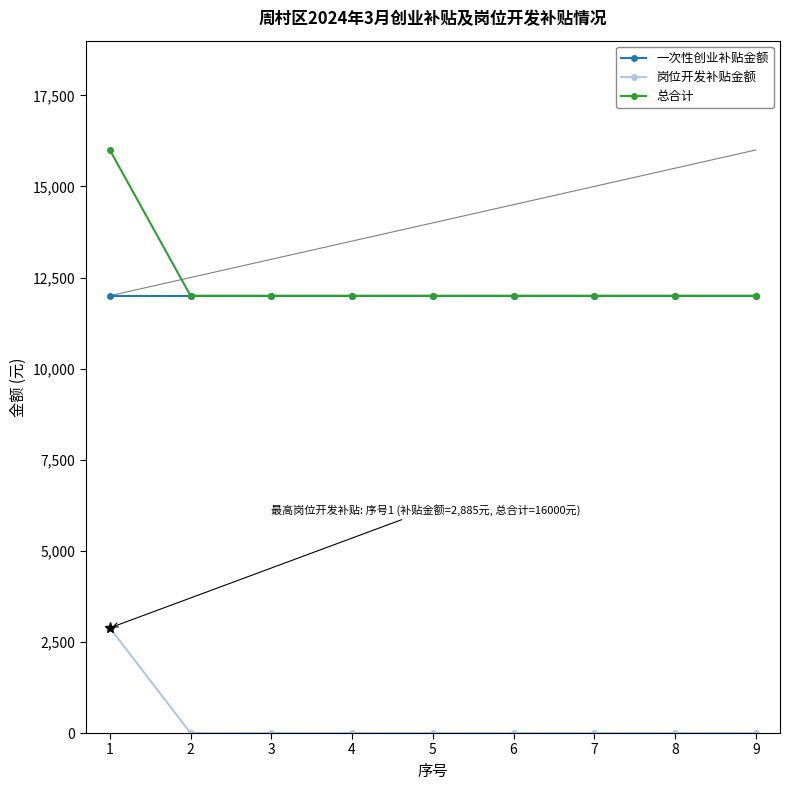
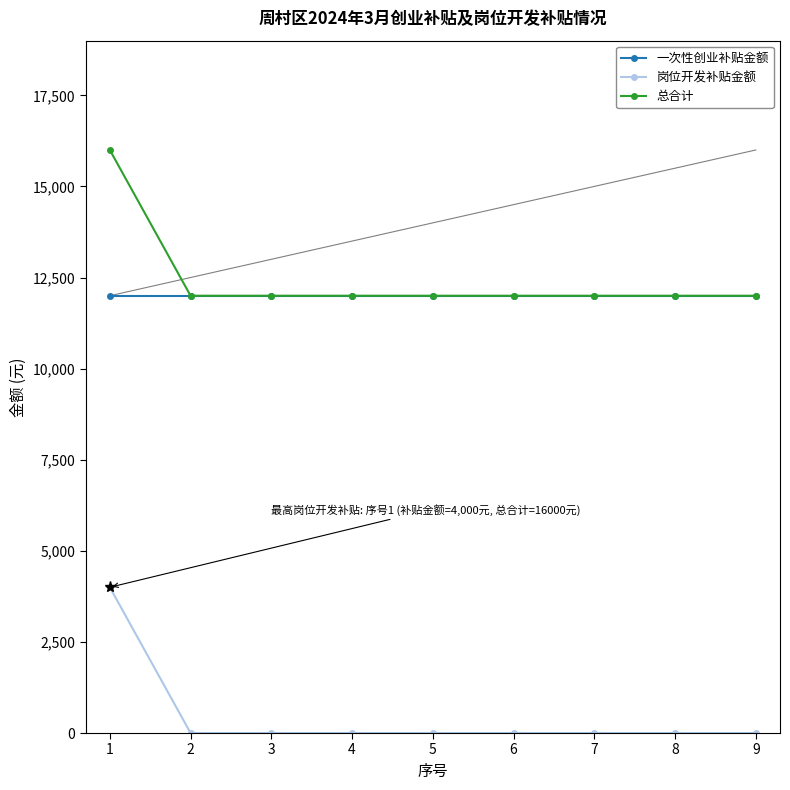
岗位开发补贴金额, 1: 2,885元, -> 4,000元,
